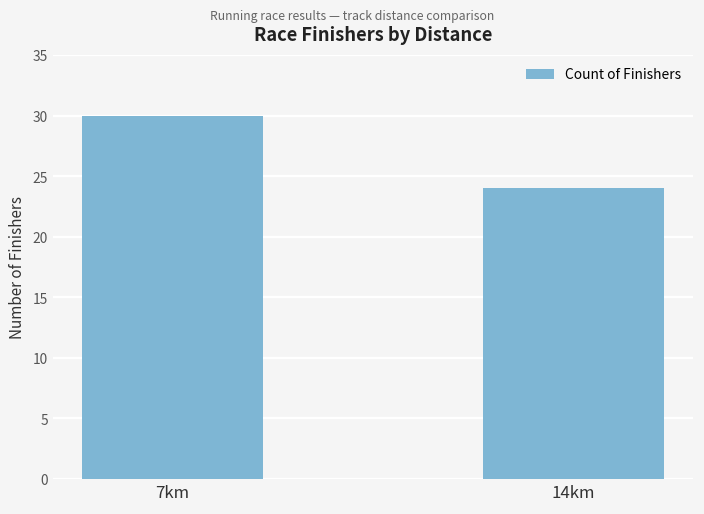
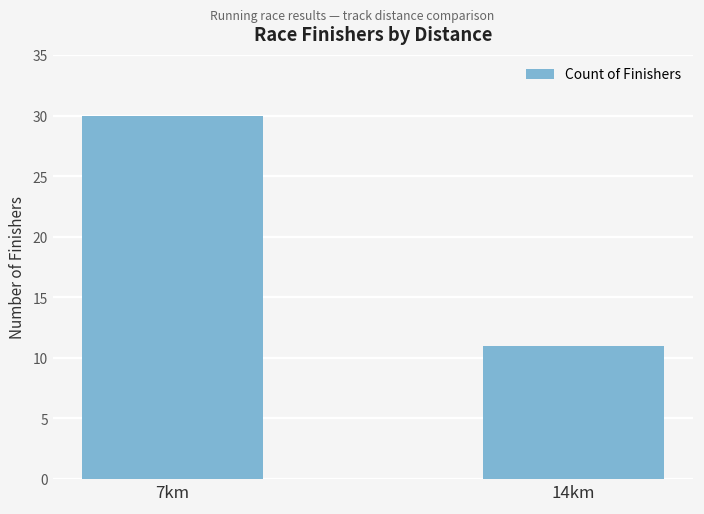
14km: 24 -> 11
